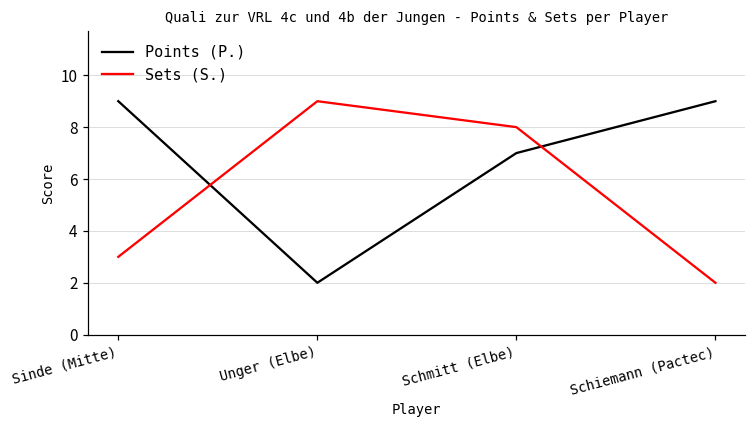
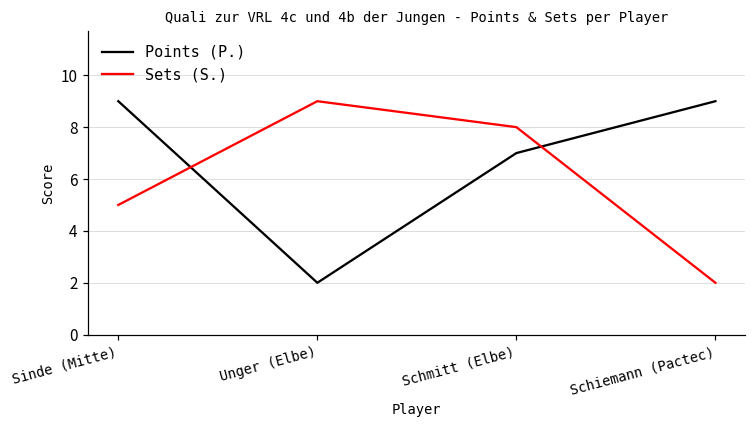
Sets (S.), Sinde (Mitte): 3 -> 5
